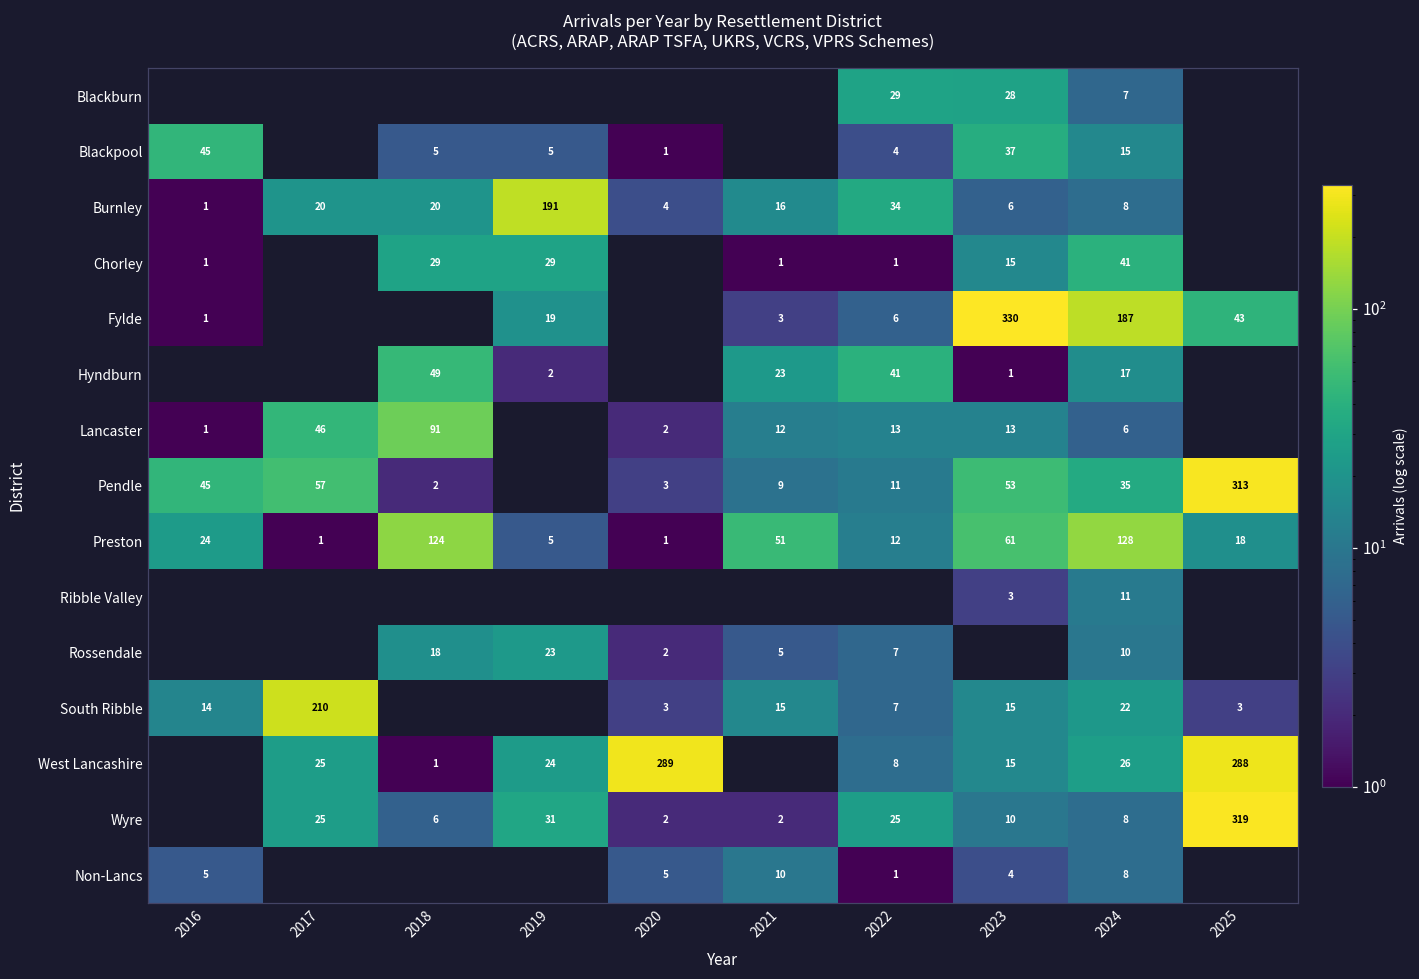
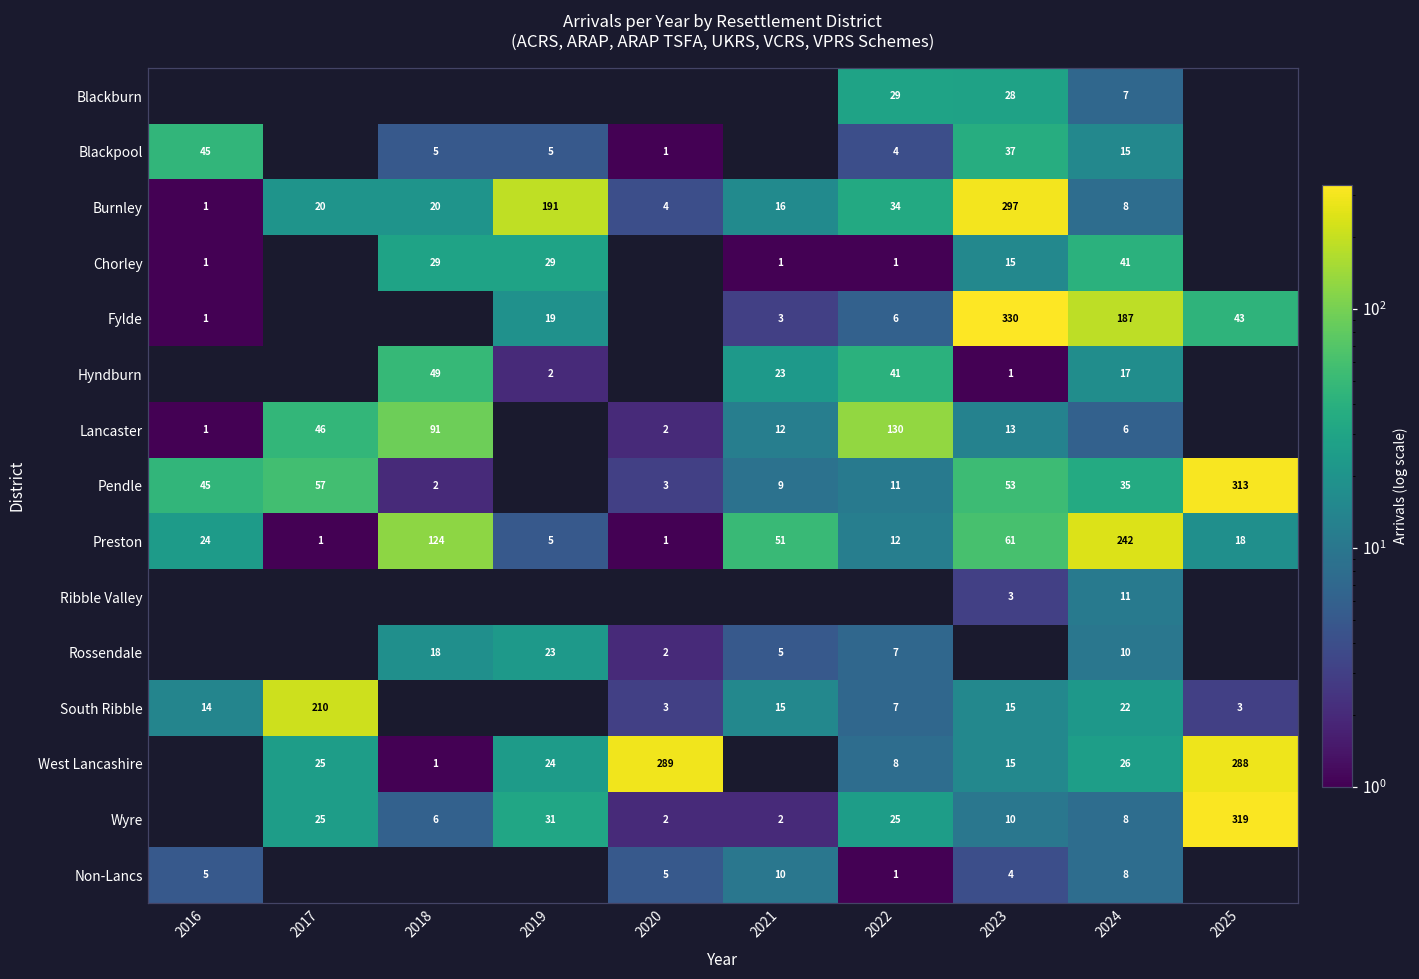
Burnley, 2023: 6 -> 297
Lancaster, 2022: 13 -> 130
Preston, 2024: 128 -> 242
